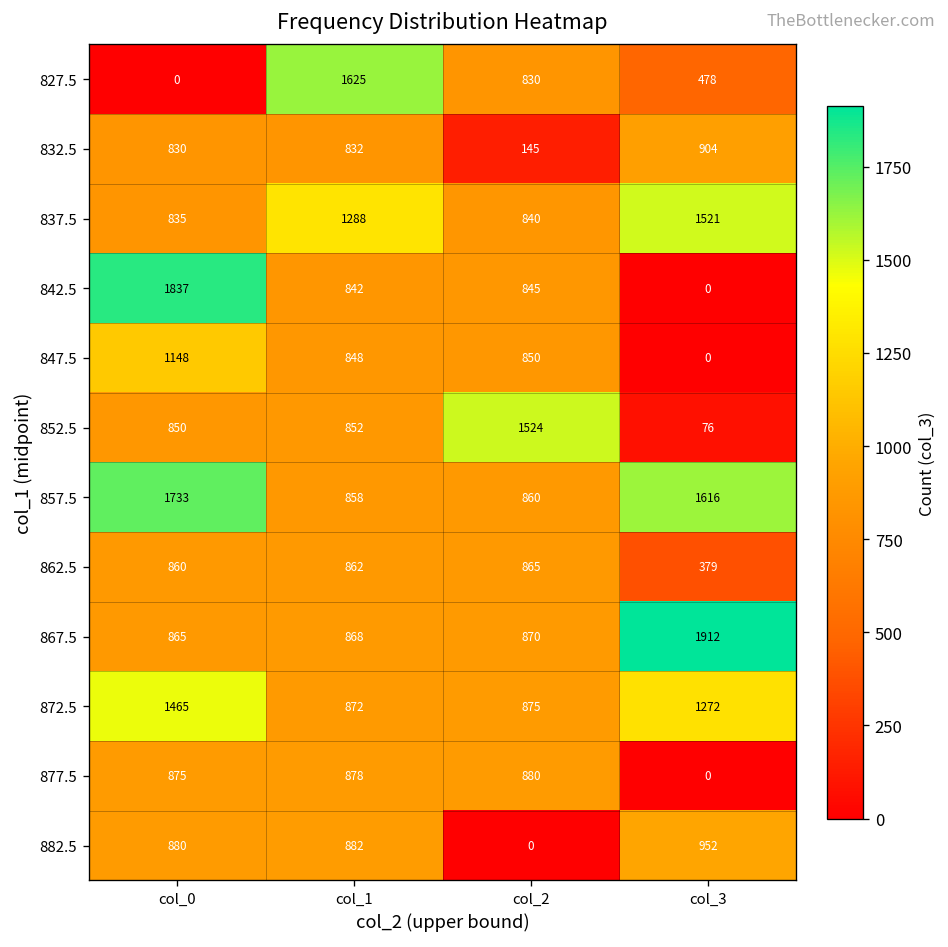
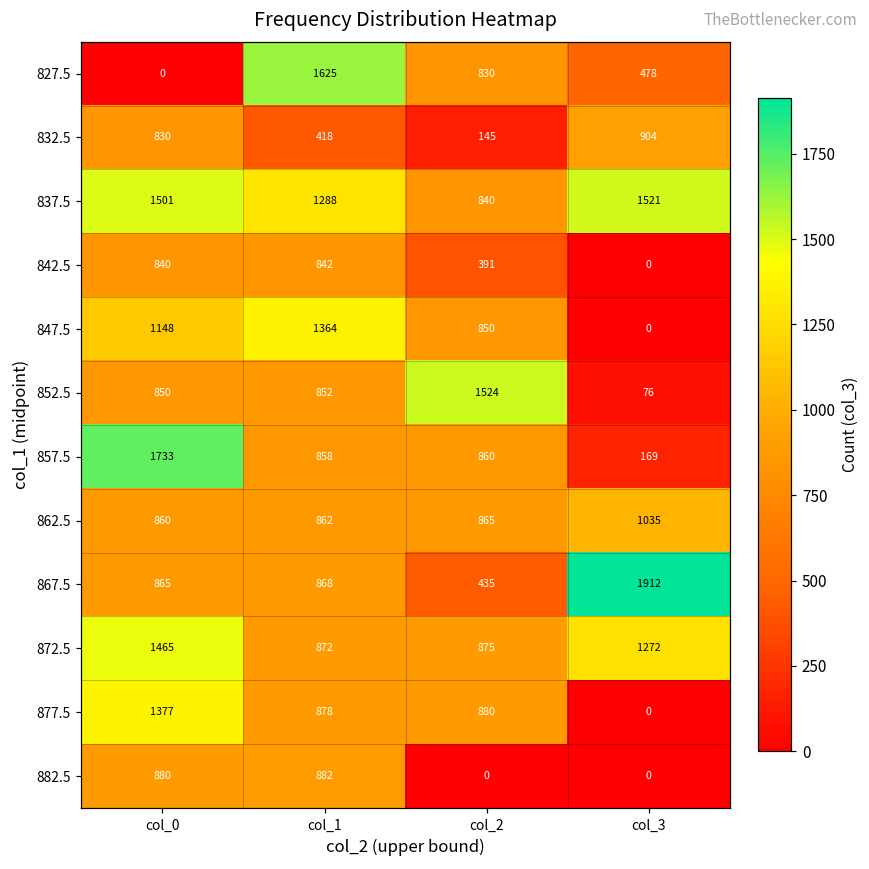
832.5, col_1: 832 -> 418
837.5, col_0: 835 -> 1501
842.5, col_0: 1837 -> 840
842.5, col_2: 845 -> 391
847.5, col_1: 848 -> 1364
857.5, col_3: 1616 -> 169
862.5, col_3: 379 -> 1035
867.5, col_2: 870 -> 435
877.5, col_0: 875 -> 1377
882.5, col_3: 952 -> 0
